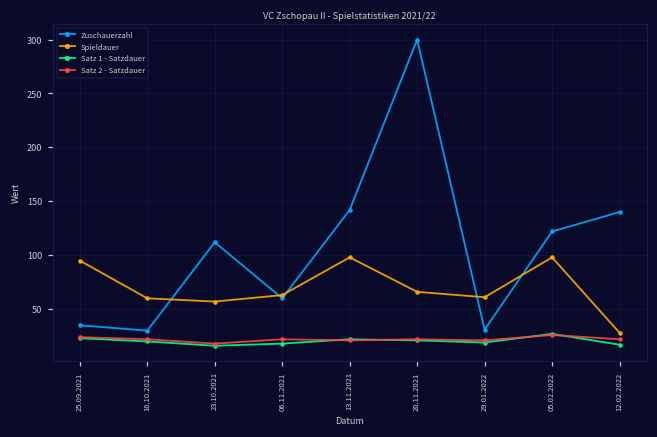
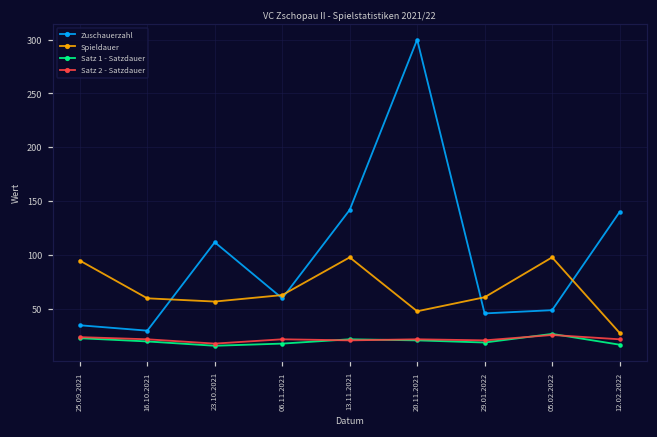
Spieldauer, 20.11.2021: 70 -> 50
Zuschauerzahl, 29.01.2022: 30 -> 50
Zuschauerzahl, 05.02.2022: 120 -> 50
